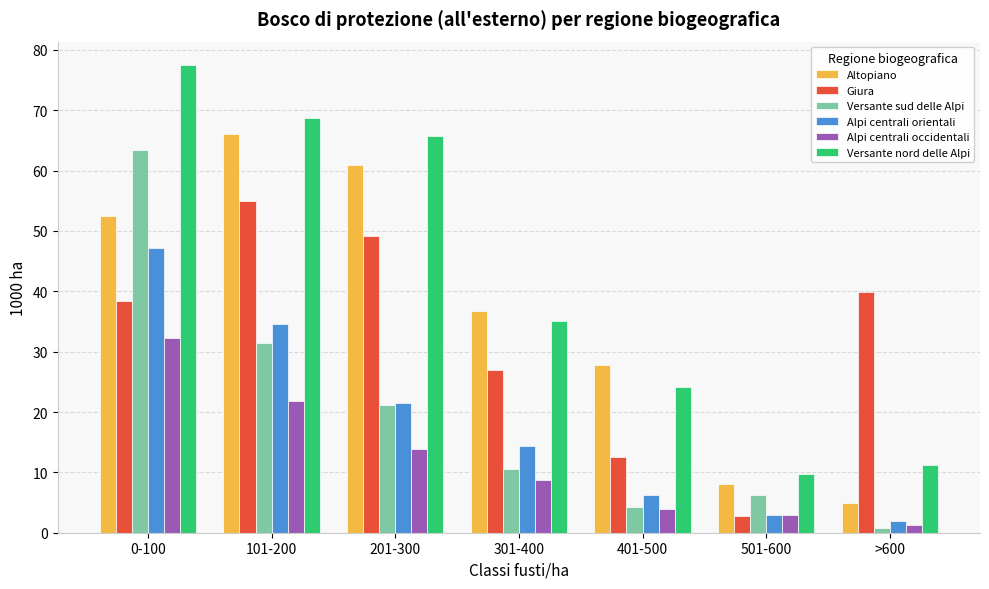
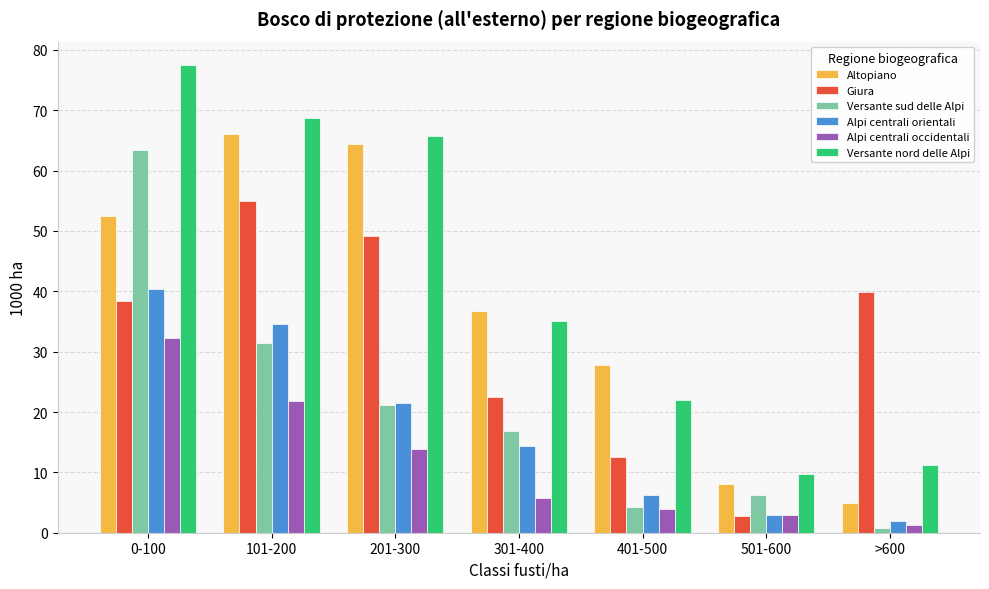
Alpi centrali orientali, 0-100: 47 -> 40
Altopiano, 201-300: 61 -> 64
Giura, 301-400: 27 -> 23
Versante sud delle Alpi, 301-400: 11 -> 17
Alpi centrali occidentali, 301-400: 9 -> 6
Versante nord delle Alpi, 401-500: 24 -> 22
